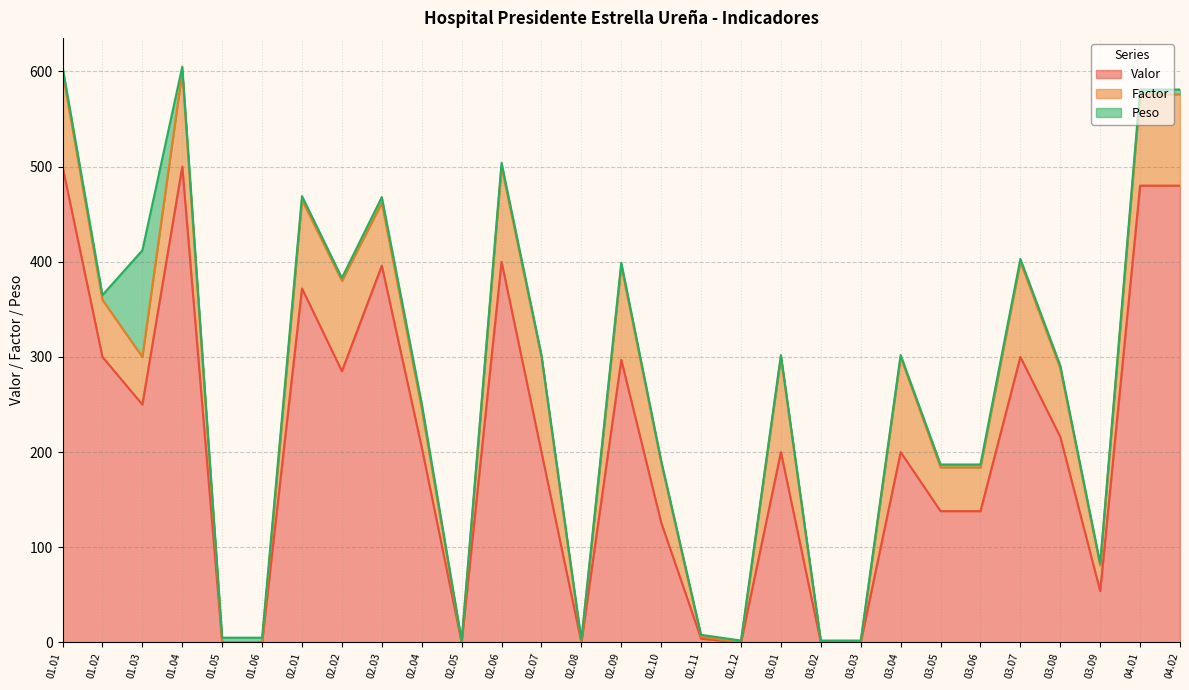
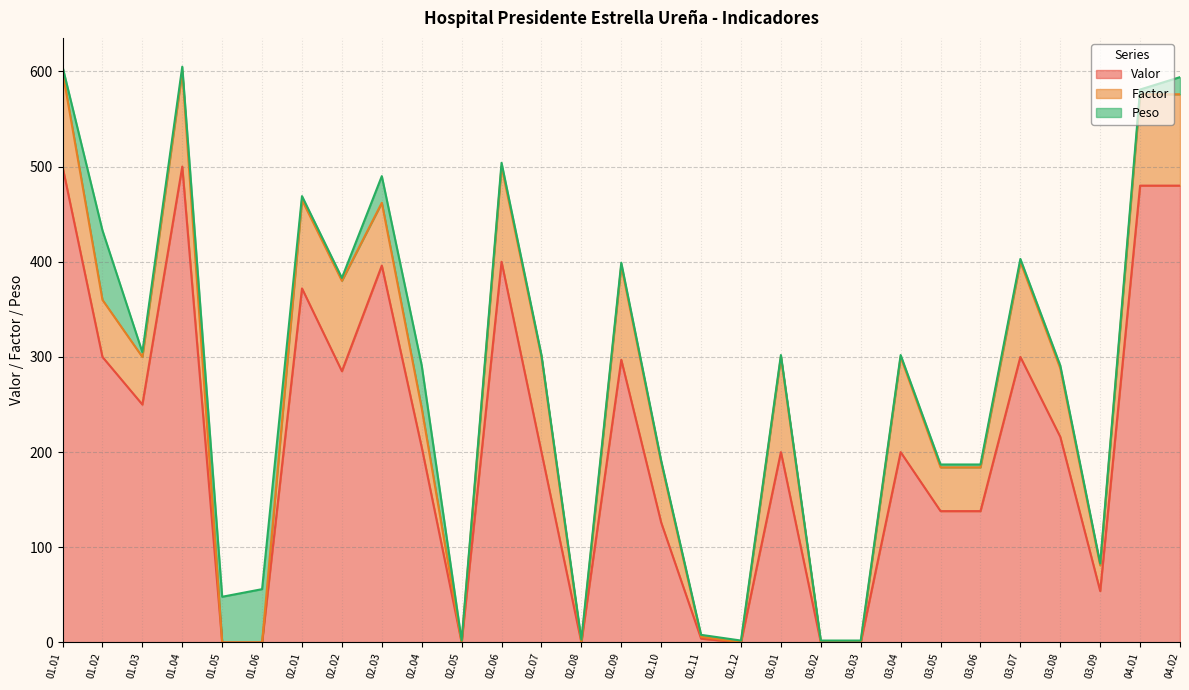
Peso, 01.02: 10 -> 70
Peso, 01.03: 110 -> 10
Peso, 01.05: 10 -> 50
Peso, 01.06: 10 -> 60
Peso, 02.03: 10 -> 30
Peso, 02.04: 10 -> 50
Peso, 04.02: 10 -> 20
